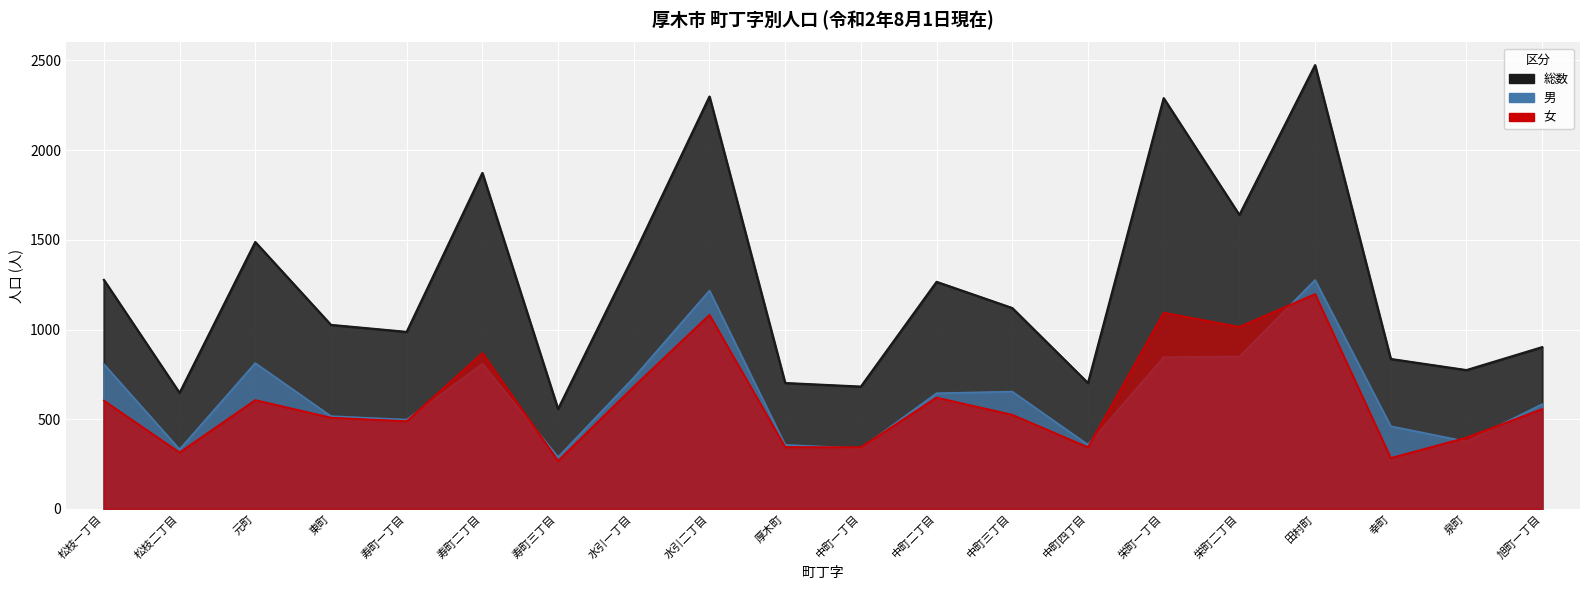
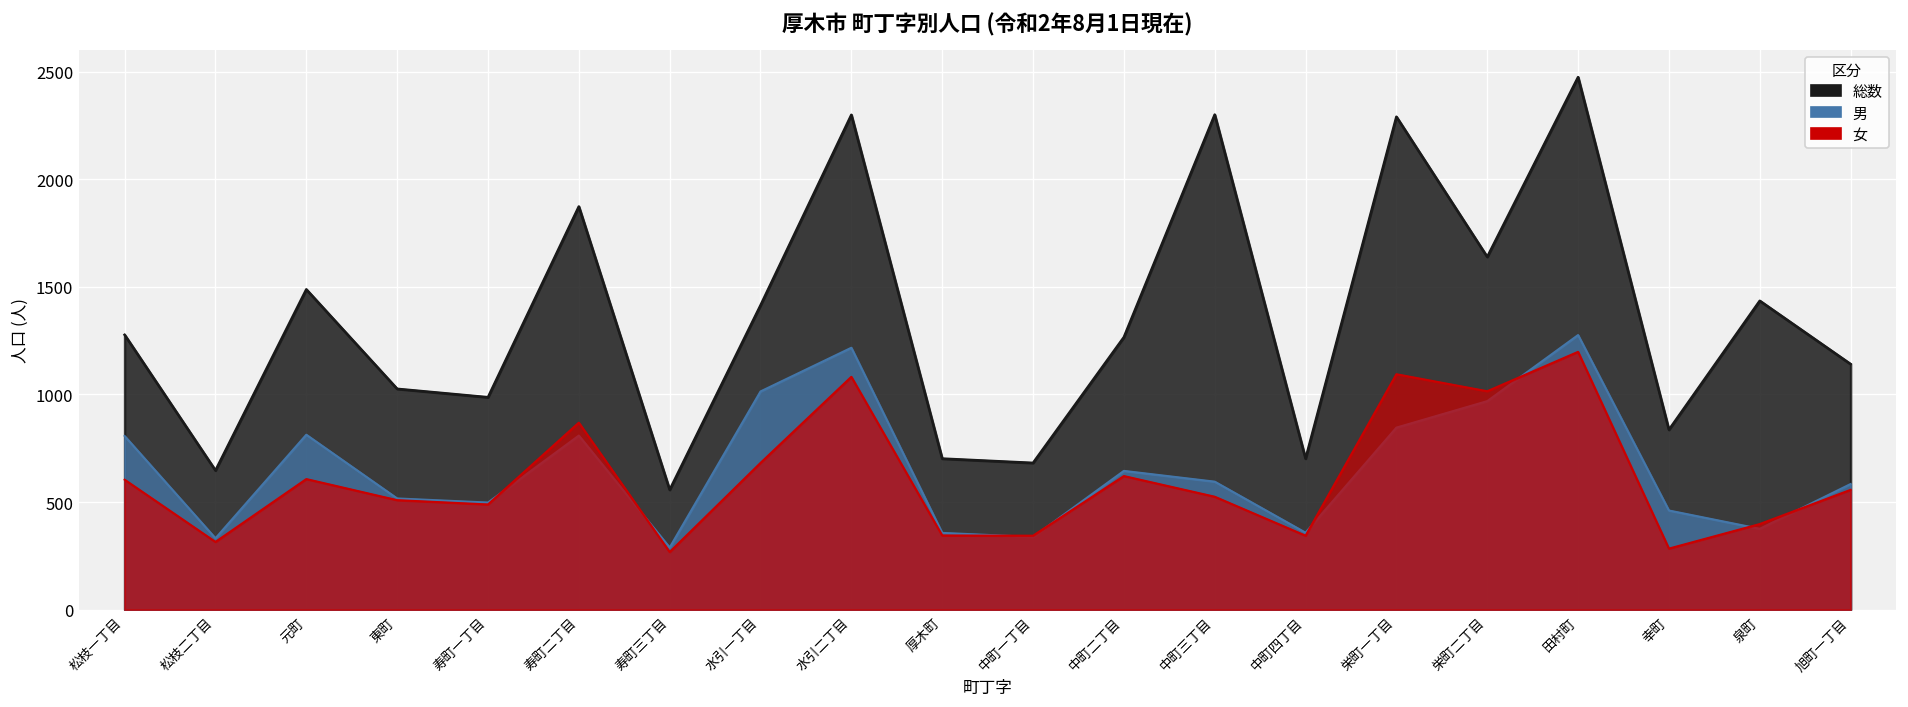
男, 水引一丁目: 730 -> 1010
総数, 中町三丁目: 1120 -> 2300
男, 中町三丁目: 650 -> 600
男, 栄町二丁目: 850 -> 970
総数, 泉町: 770 -> 1440
総数, 旭町一丁目: 900 -> 1140
